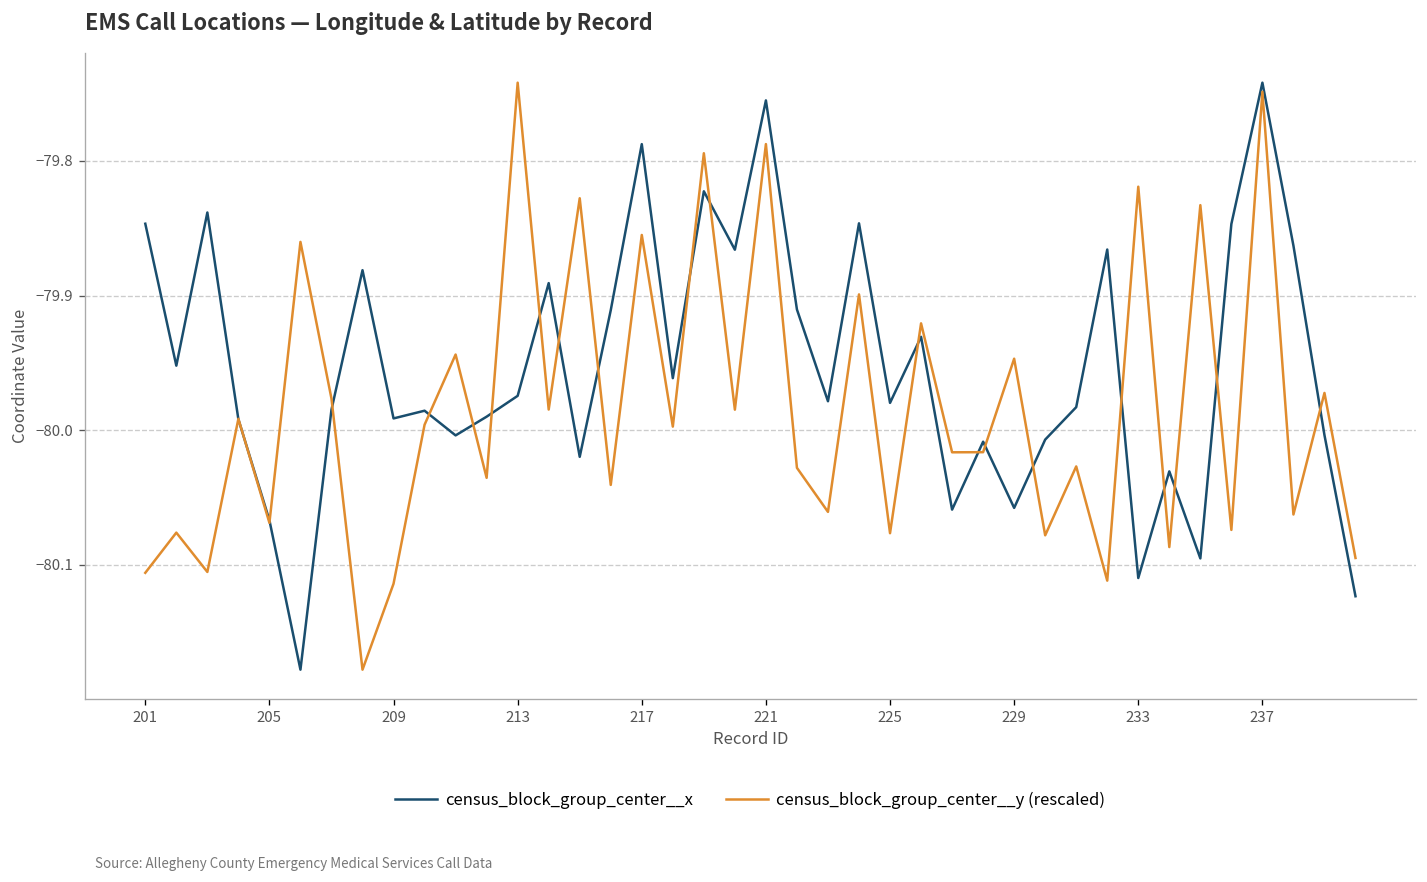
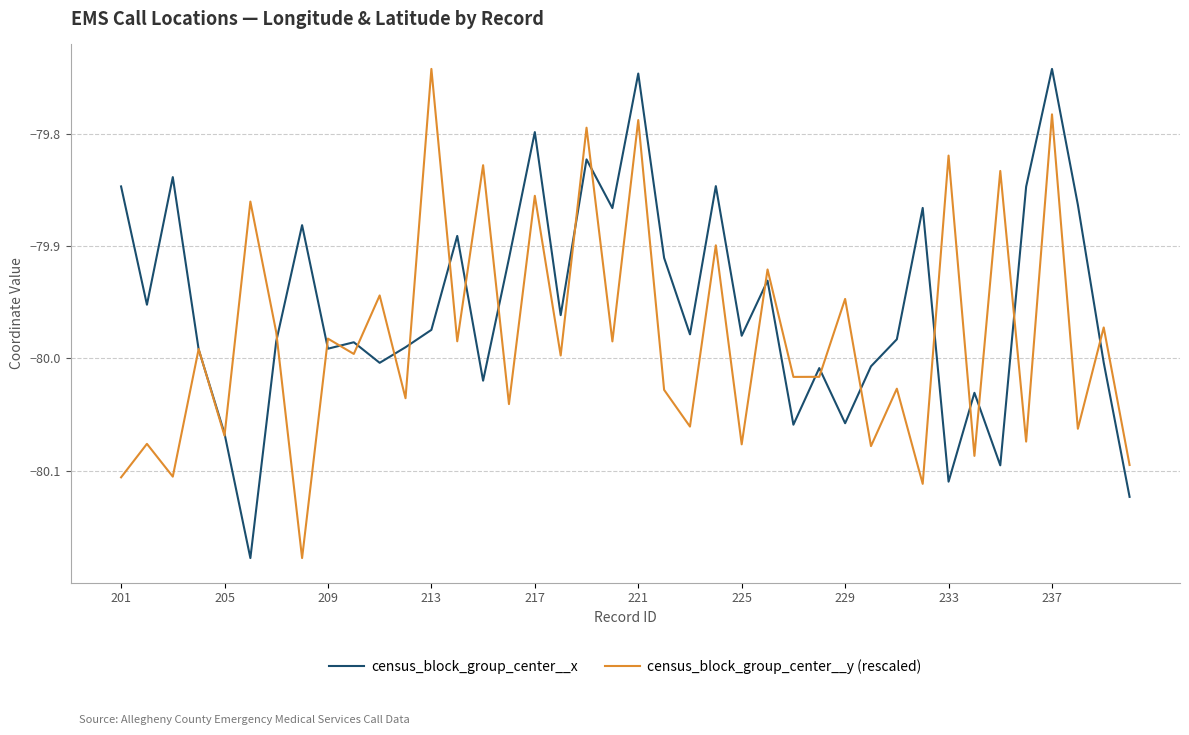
census_block_group_center__y (rescaled), 209: -80.114 -> -79.982
census_block_group_center__x, 217: -79.788 -> -79.798
census_block_group_center__x, 221: -79.755 -> -79.746
census_block_group_center__y (rescaled), 237: -79.749 -> -79.782
